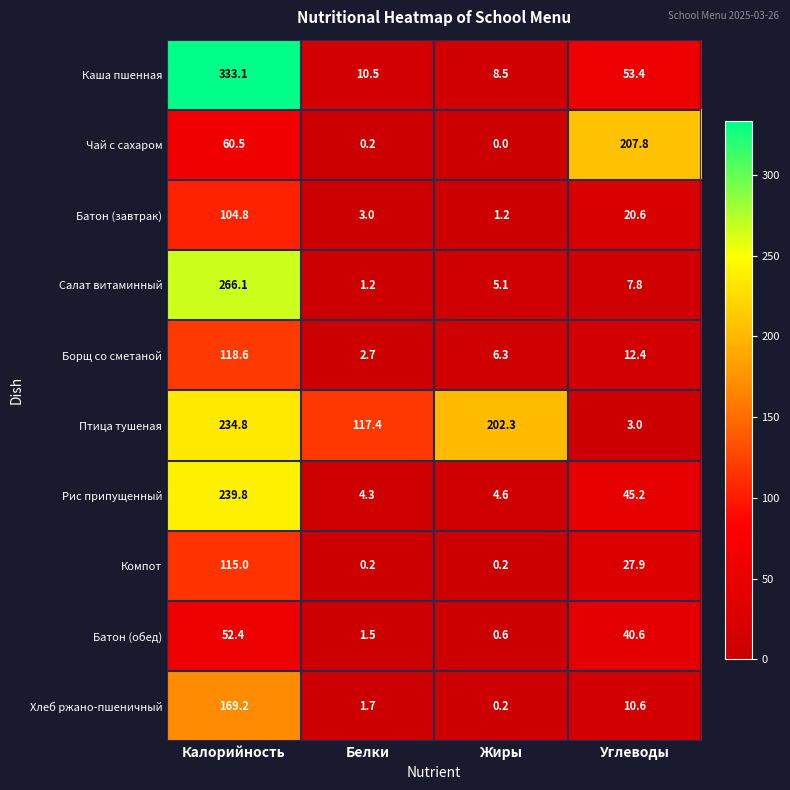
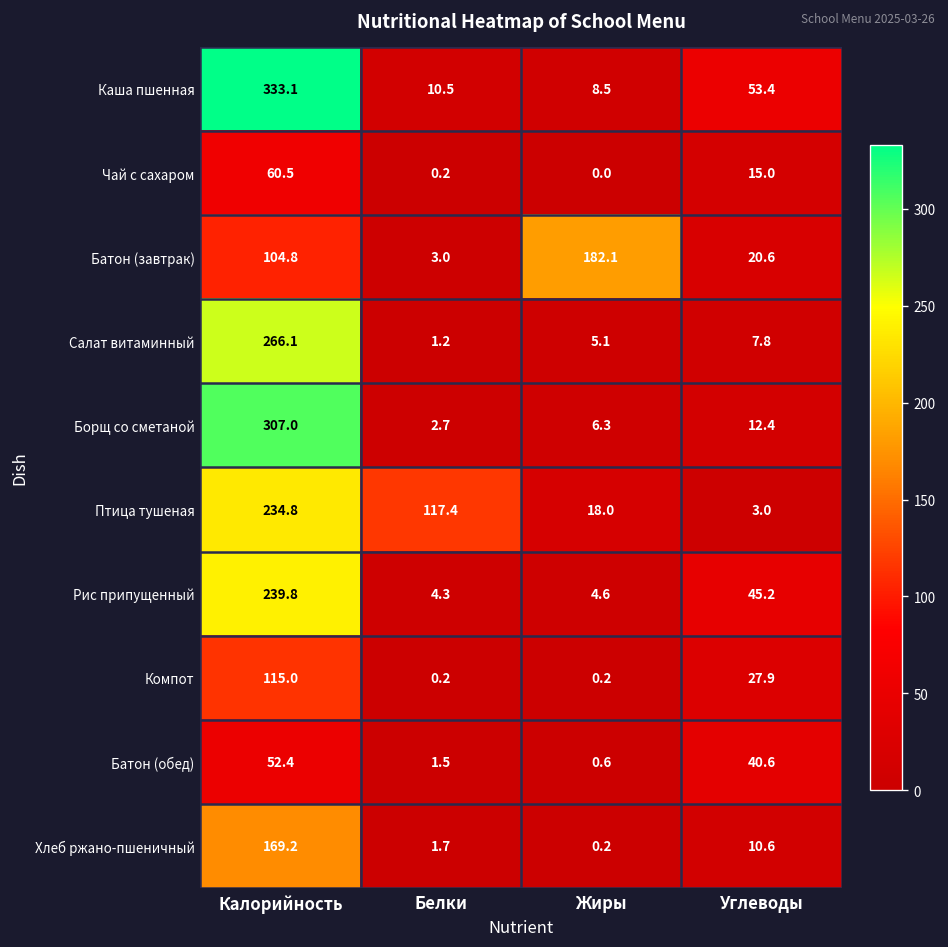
Чай с сахаром, Углеводы: 207.8 -> 15.0
Батон (завтрак), Жиры: 1.2 -> 182.1
Борщ со сметаной, Калорийность: 118.6 -> 307.0
Птица тушеная, Жиры: 202.3 -> 18.0
